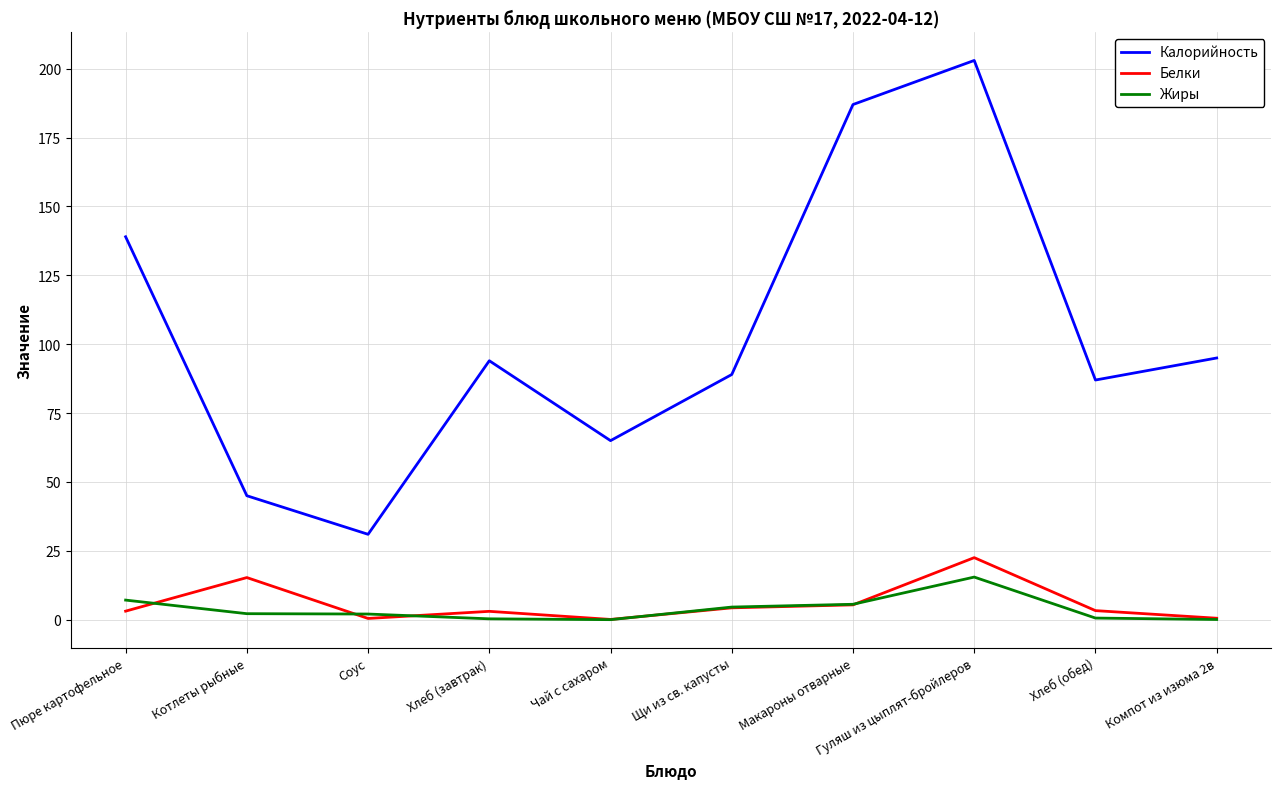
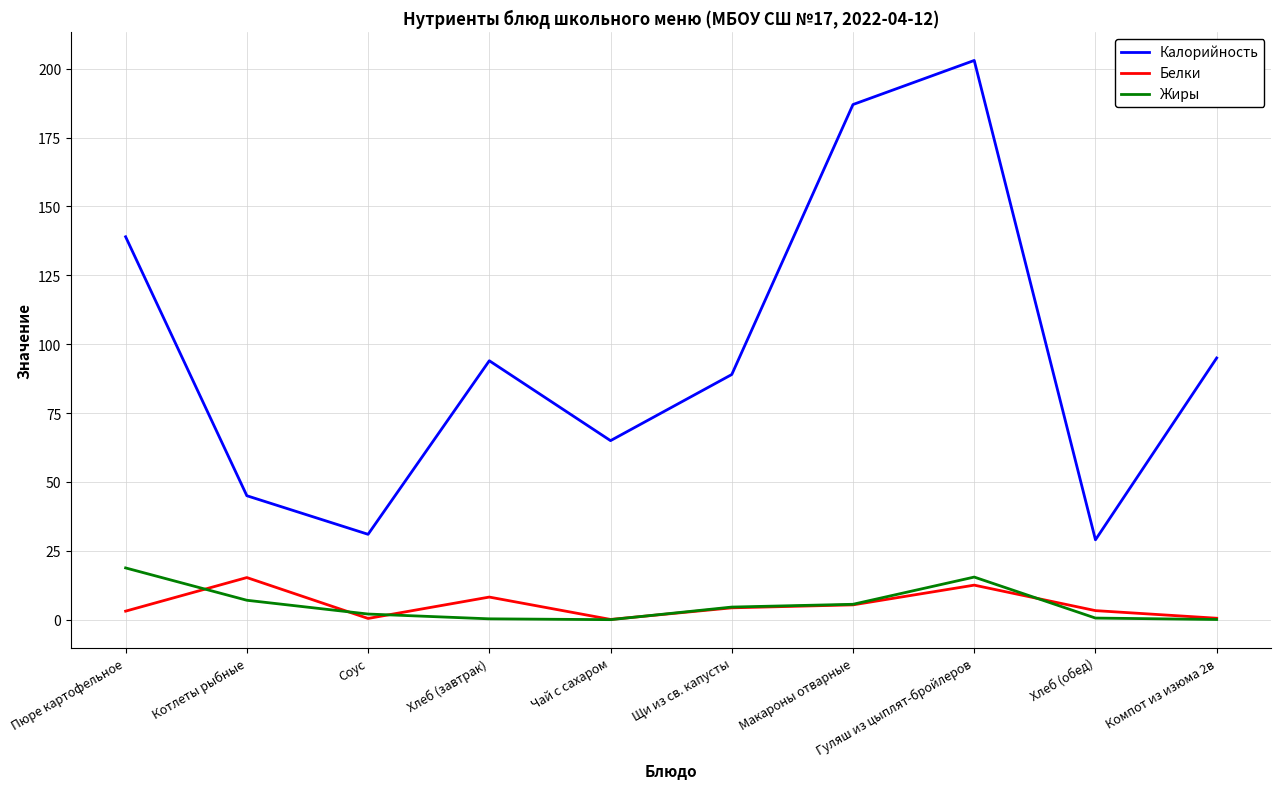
Жиры, Пюре картофельное: 7 -> 19
Жиры, Котлеты рыбные: 2 -> 7
Белки, Хлеб (завтрак): 3 -> 8
Белки, Гуляш из цыплят-бройлеров: 23 -> 13
Калорийность, Хлеб (обед): 87 -> 29
